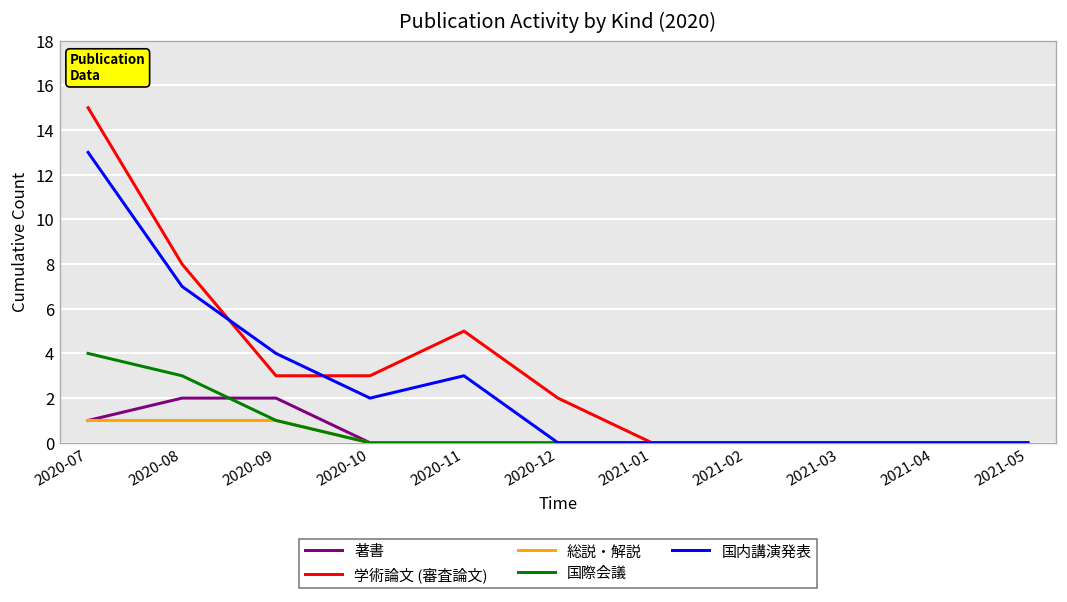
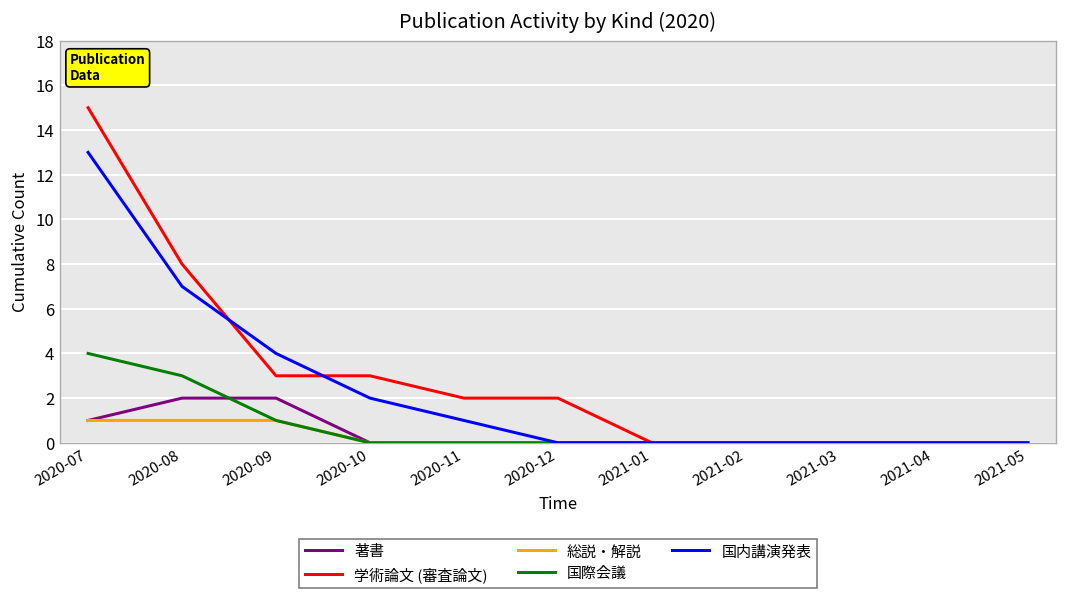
学術論文 (審査論文), 2020-11: 5 -> 2
国内講演発表, 2020-11: 3 -> 1
